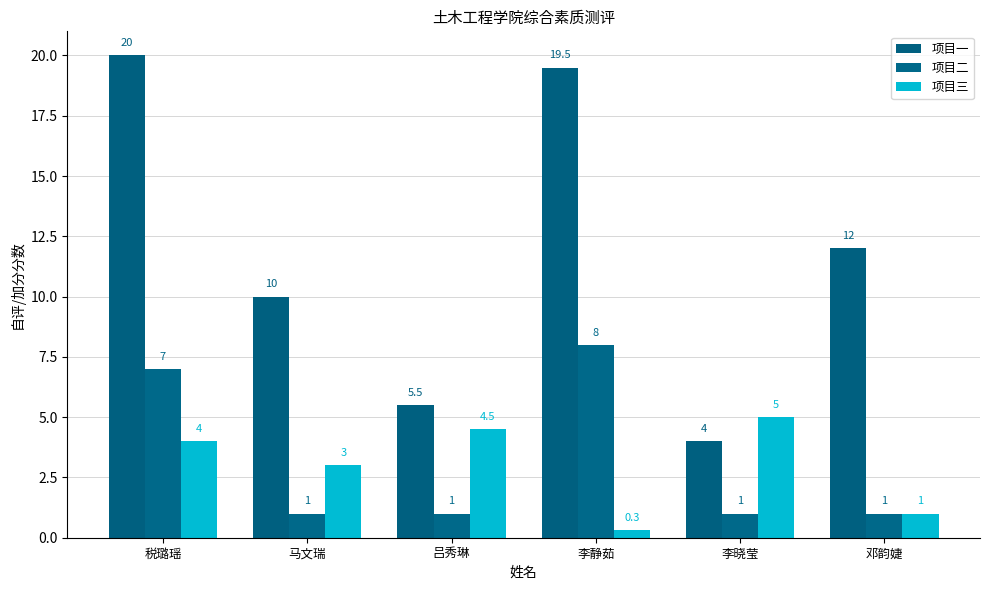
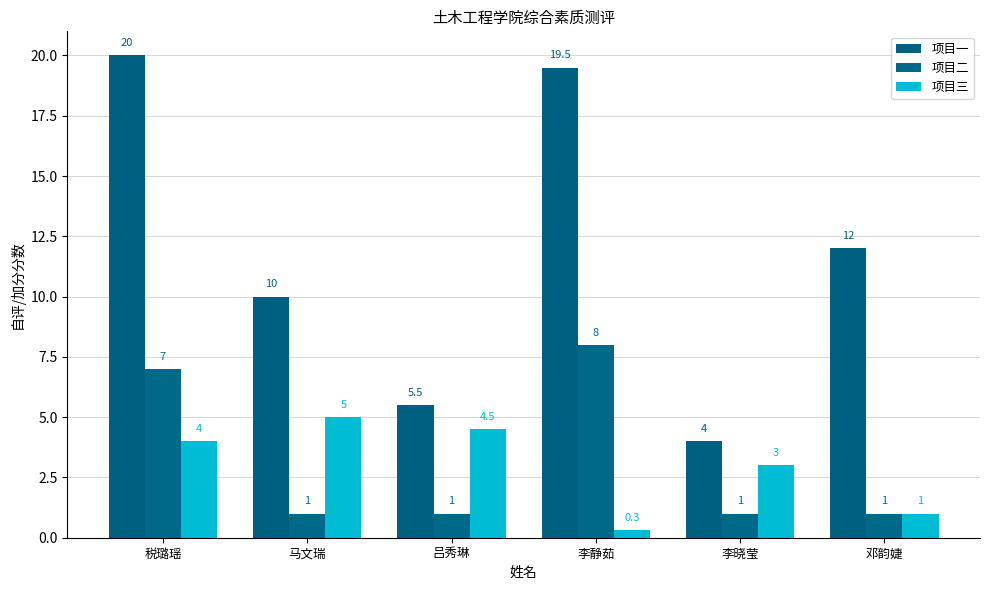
项目三, 马文瑞: 3 -> 5
项目三, 李晓莹: 5 -> 3
